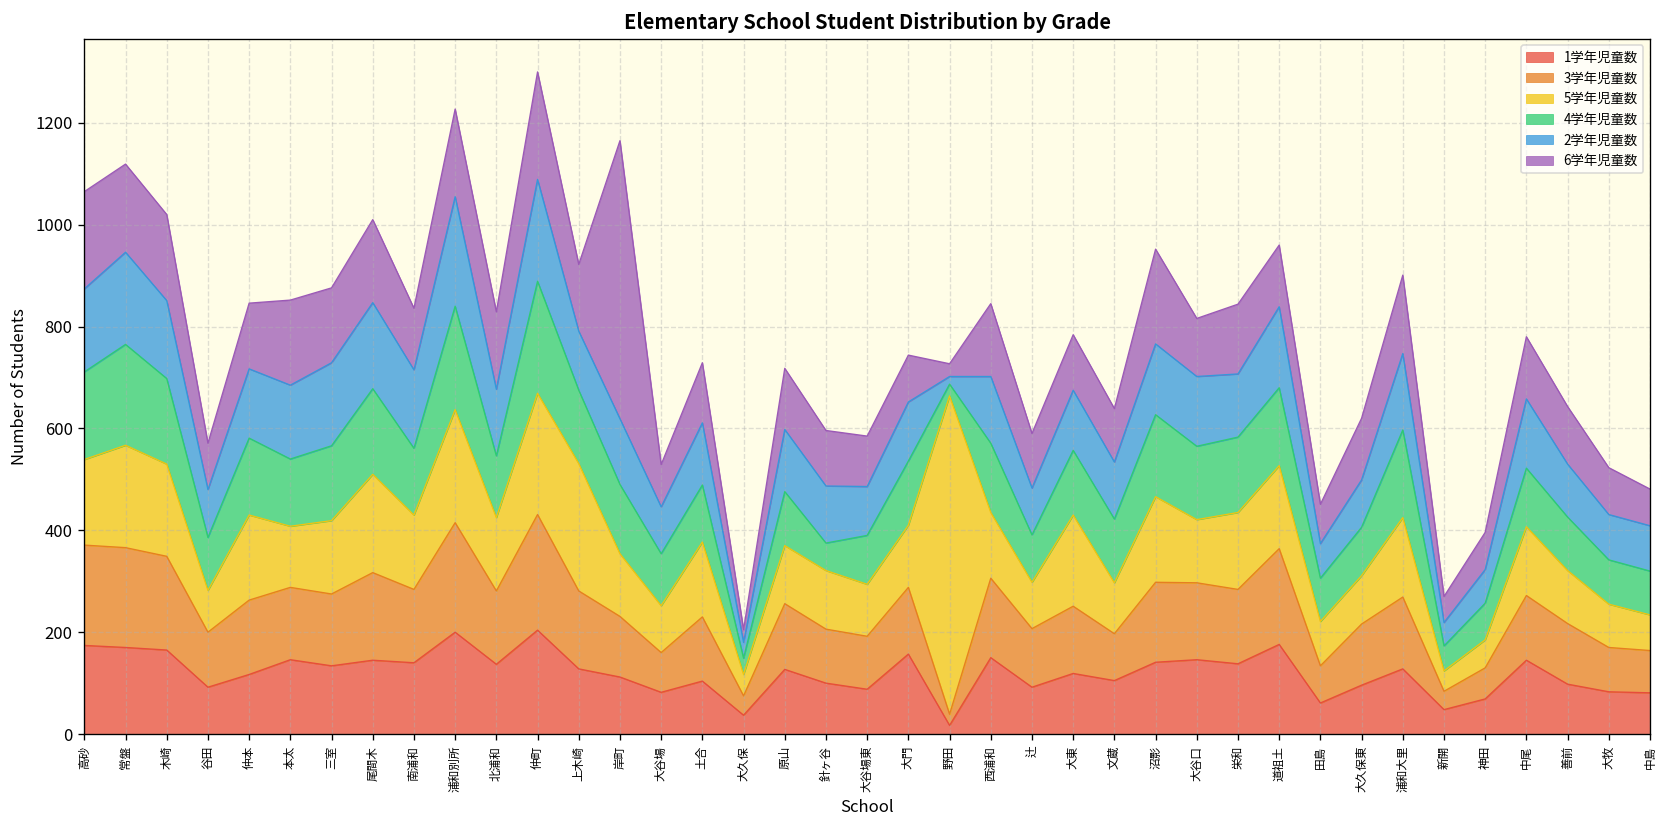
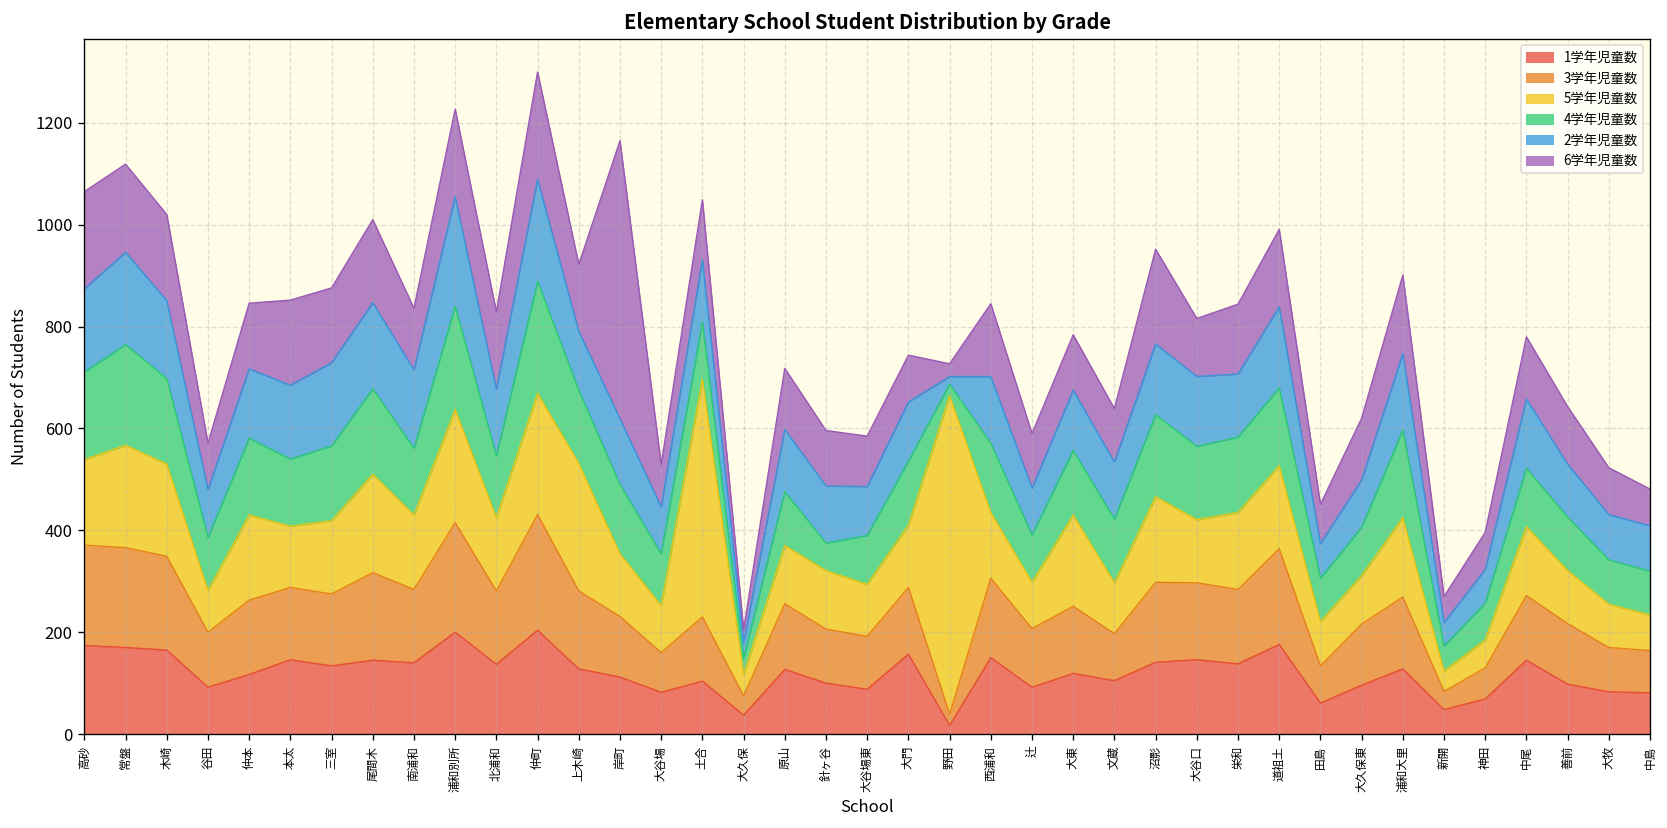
5学年児童数, 土合: 150 -> 470
6学年児童数, 道祖土: 120 -> 150
